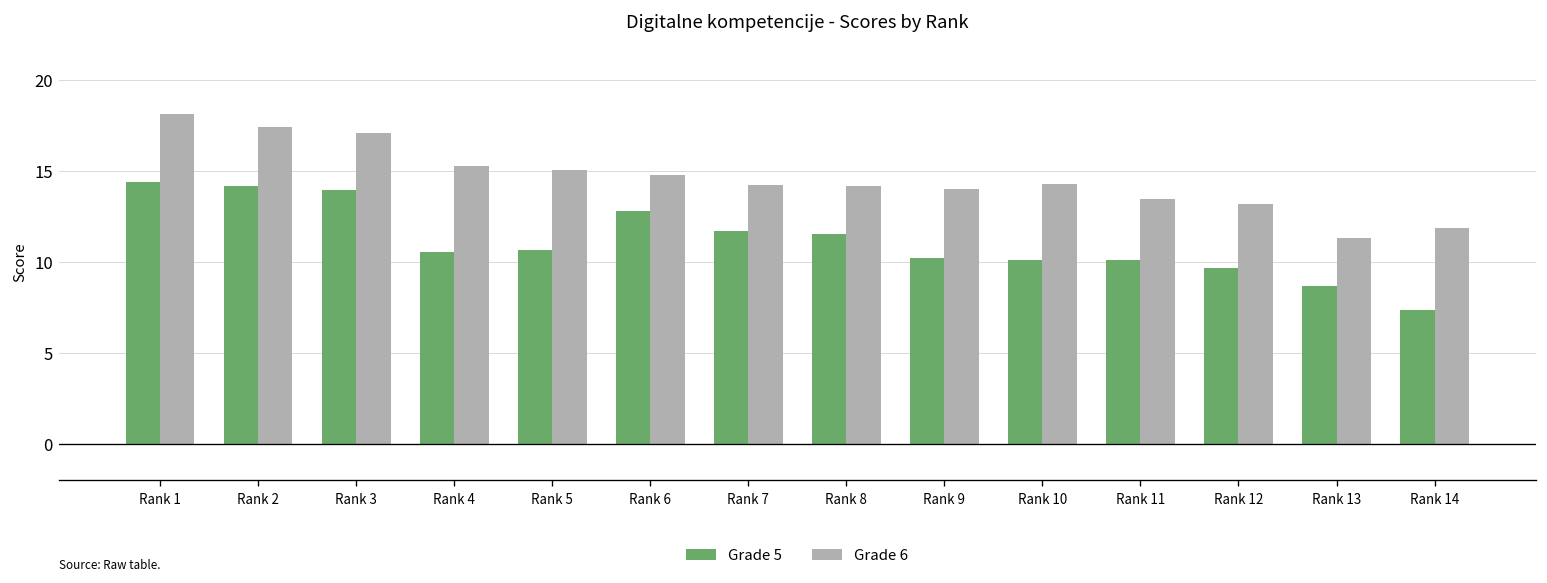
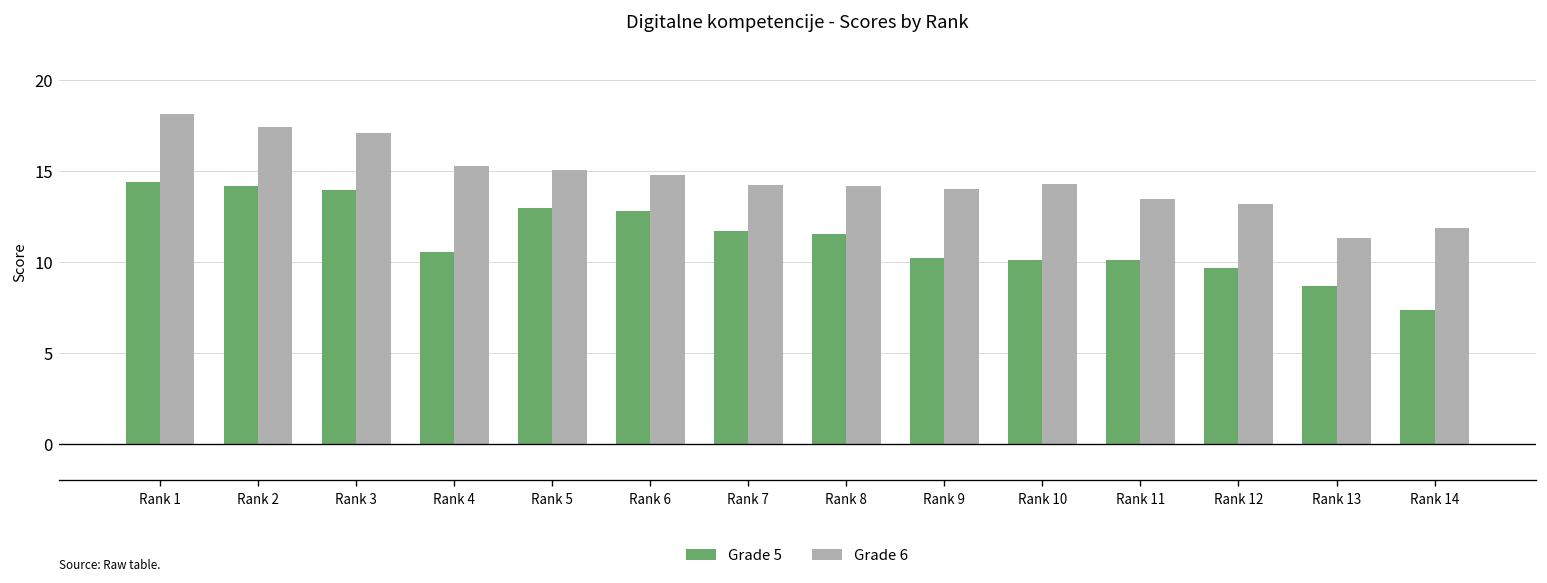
Grade 5, Rank 5: 10.7 -> 13.0
